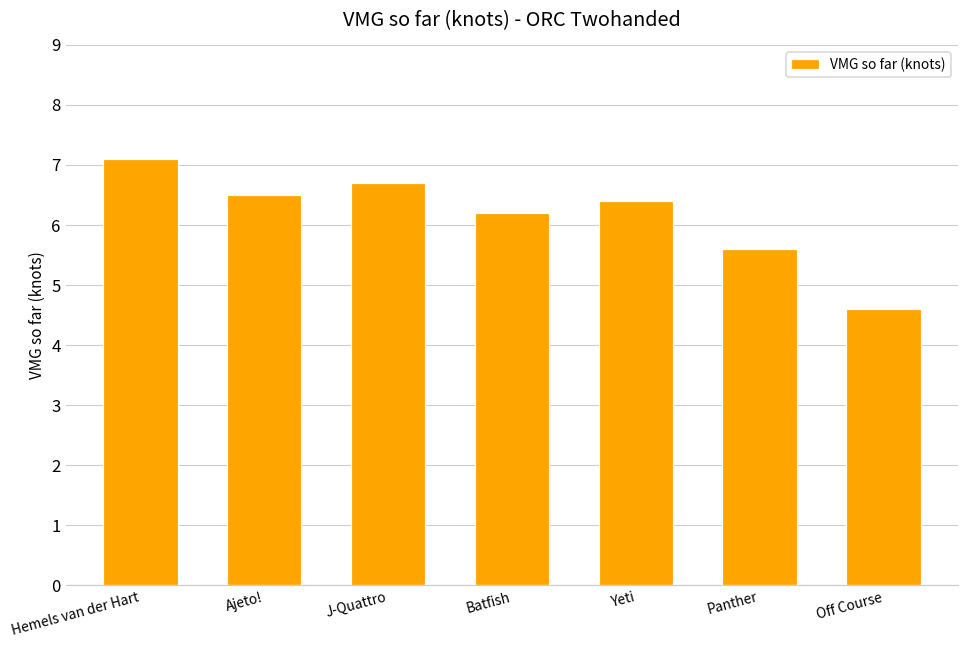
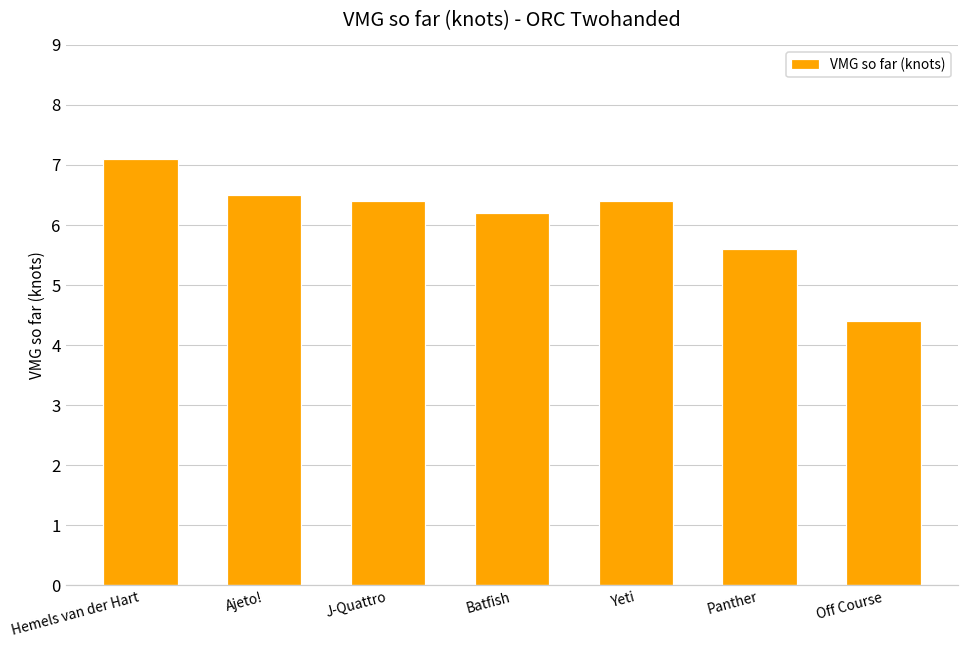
J-Quattro: 6.7 -> 6.4
Off Course: 4.6 -> 4.4
